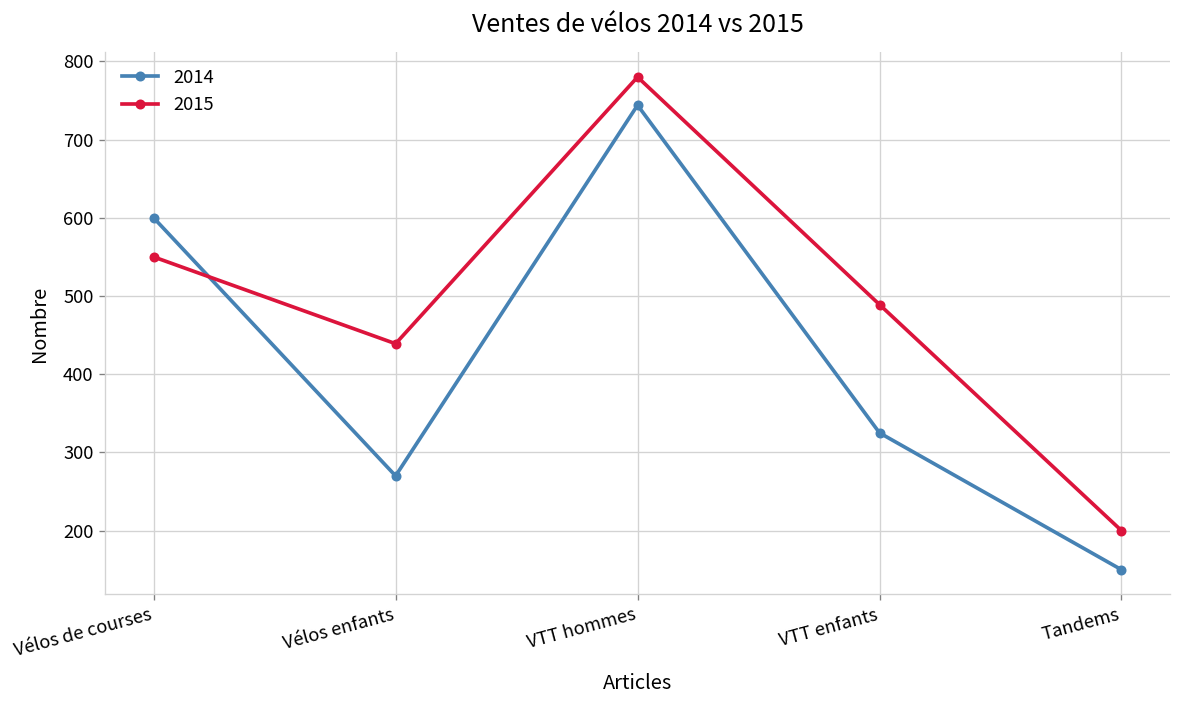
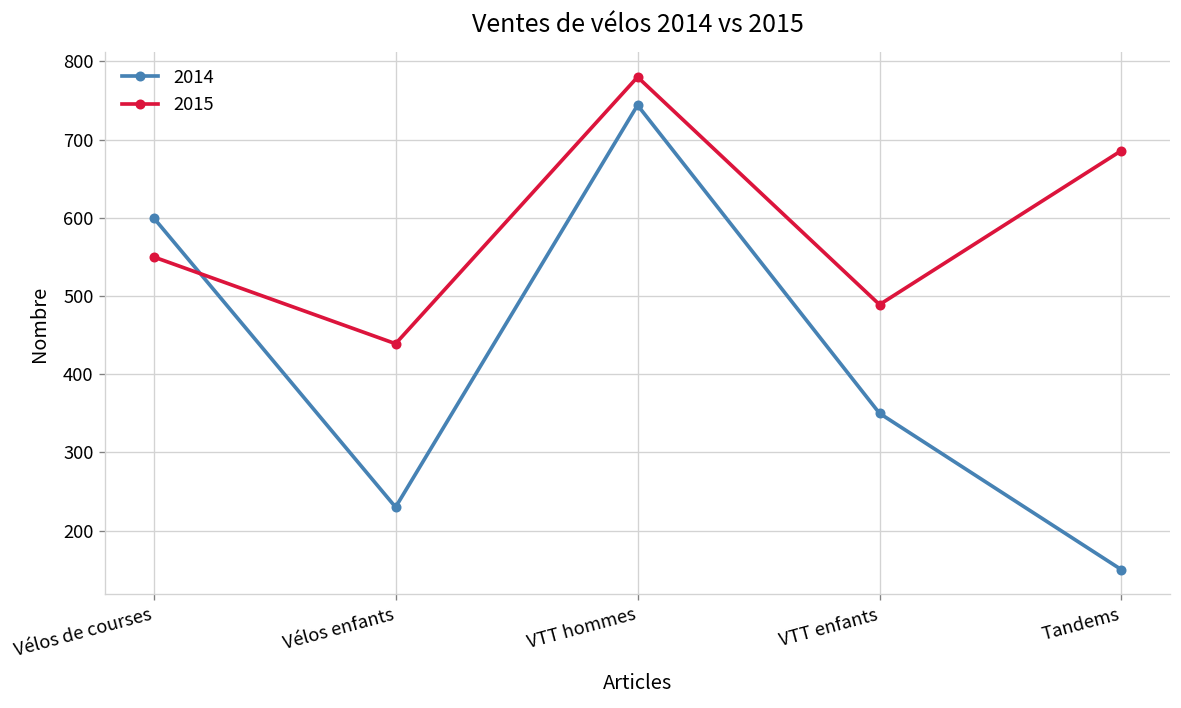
2014, Vélos enfants: 270 -> 230
2014, VTT enfants: 330 -> 350
2015, Tandems: 200 -> 690
